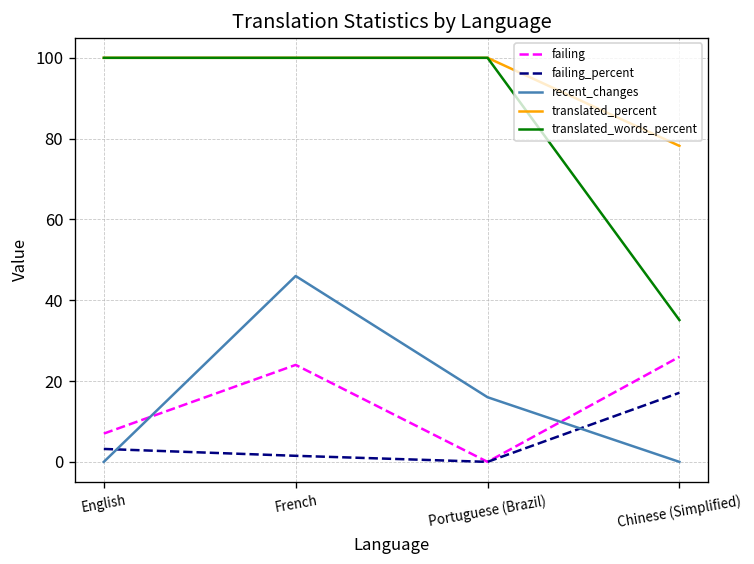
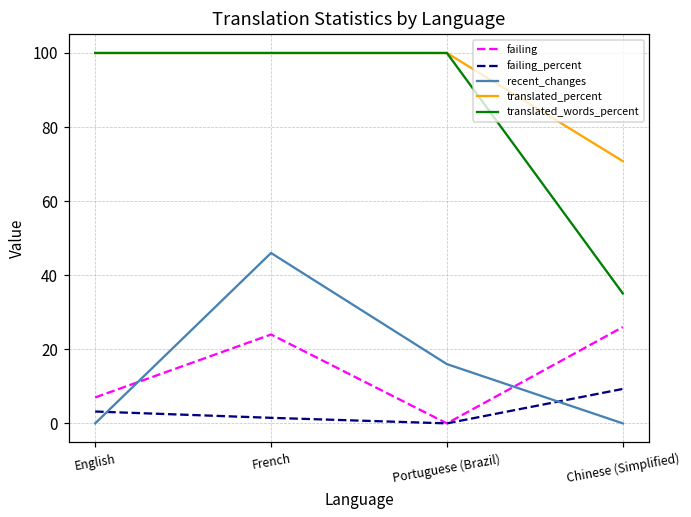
failing_percent, Chinese (Simplified): 17 -> 9
translated_percent, Chinese (Simplified): 78 -> 71
